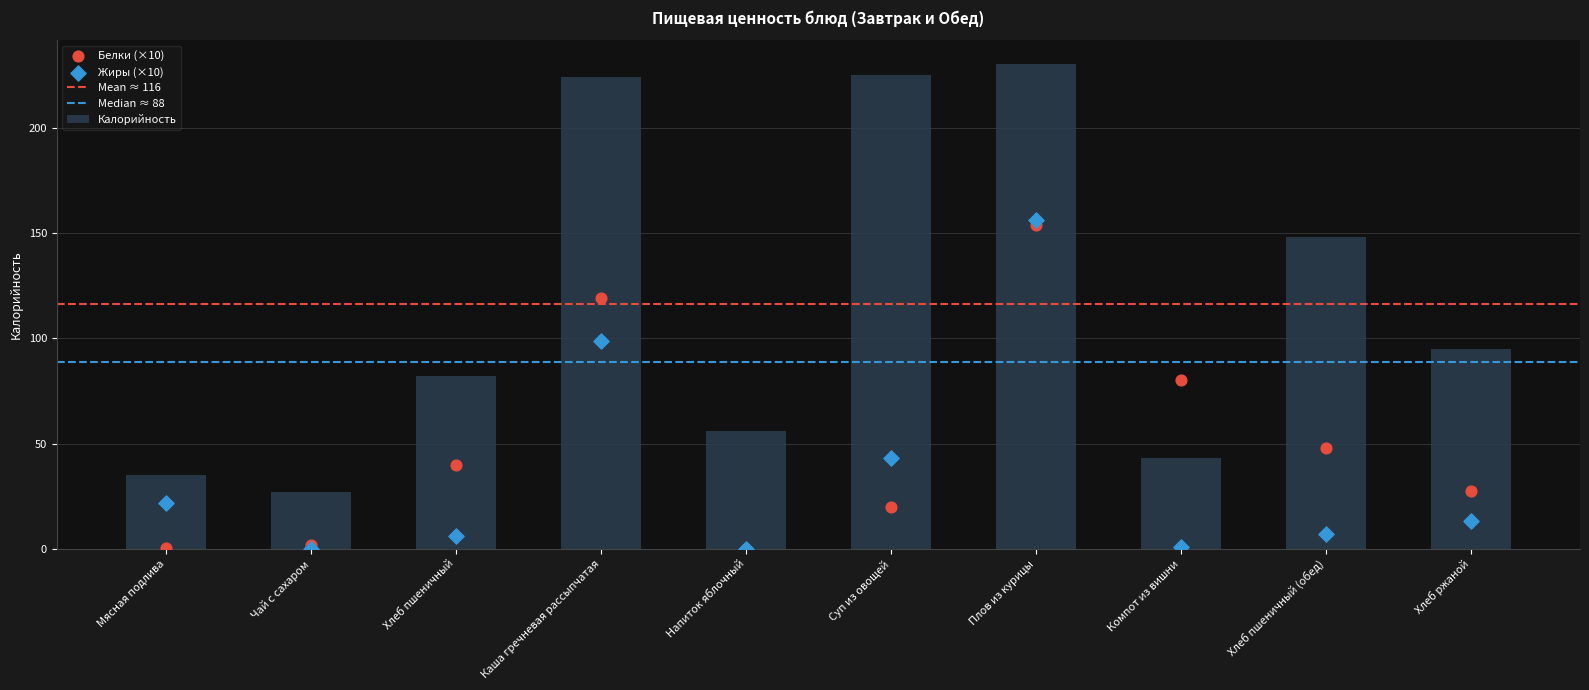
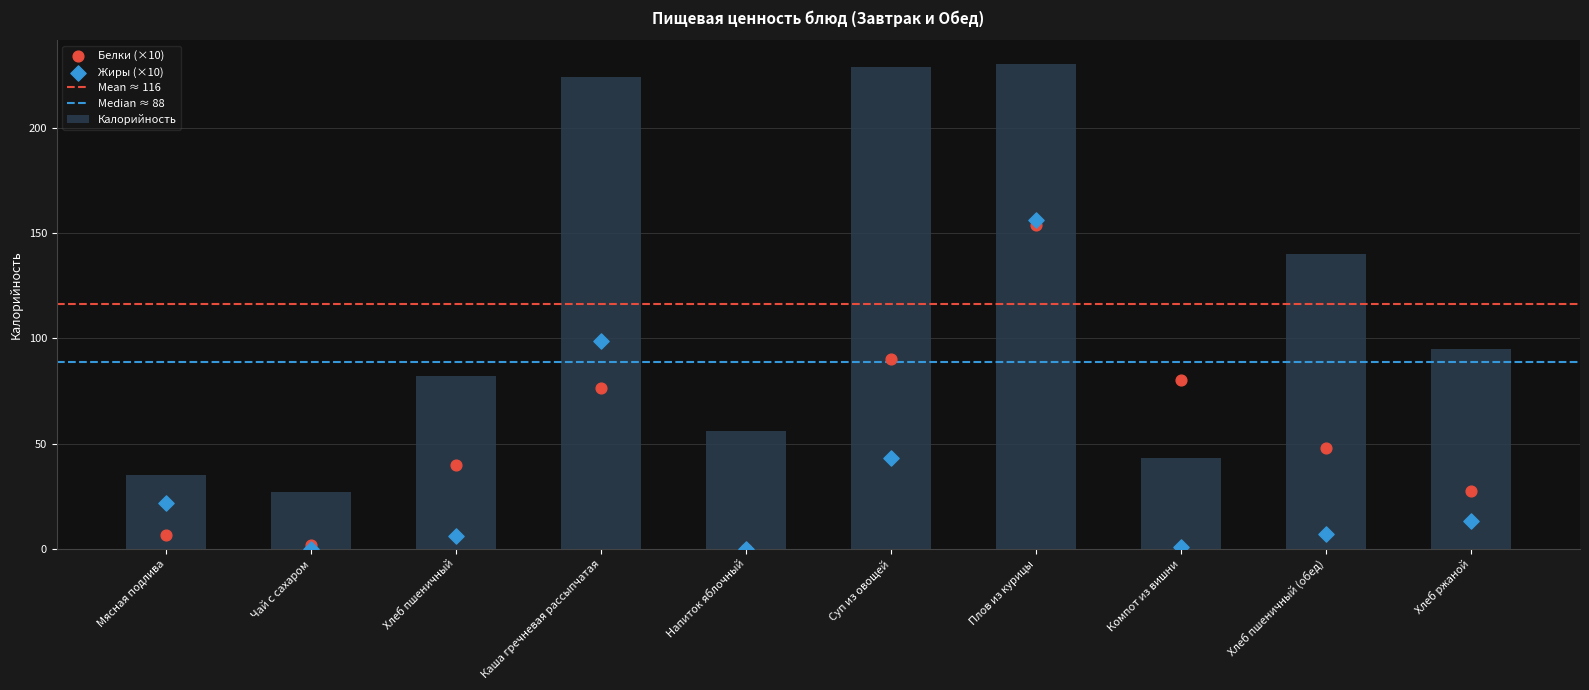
Белки (×10), Мясная подлива: 1 -> 7
Белки (×10), Каша гречневая рассыпчатая: 119 -> 77
Калорийность, Суп из овощей: 225 -> 229
Белки (×10), Суп из овощей: 20 -> 90
Калорийность, Хлеб пшеничный (обед): 148 -> 140
